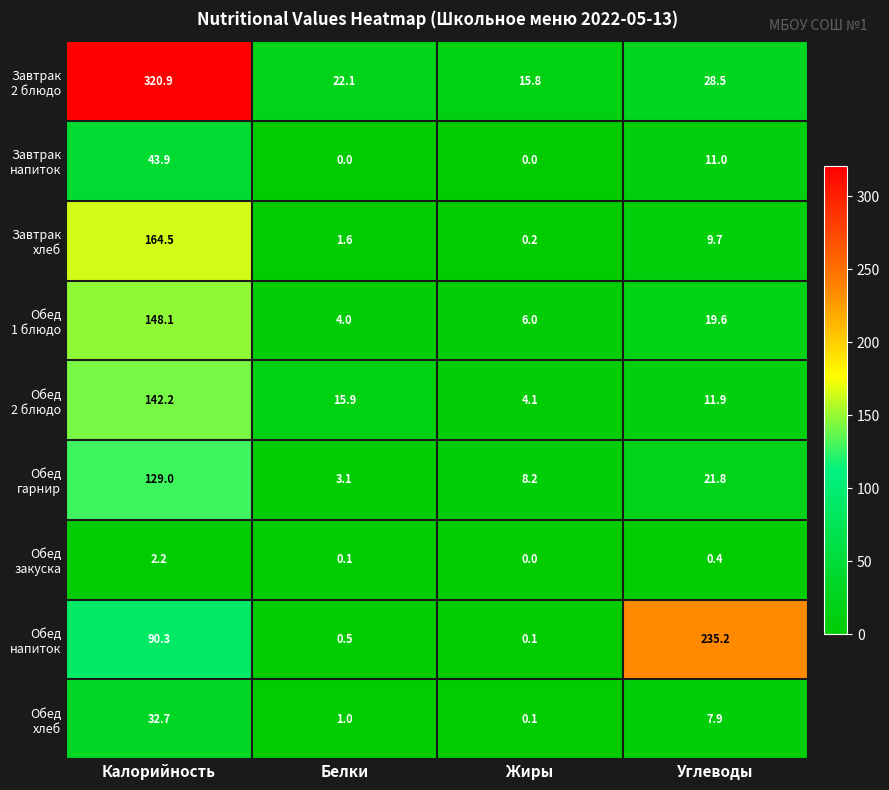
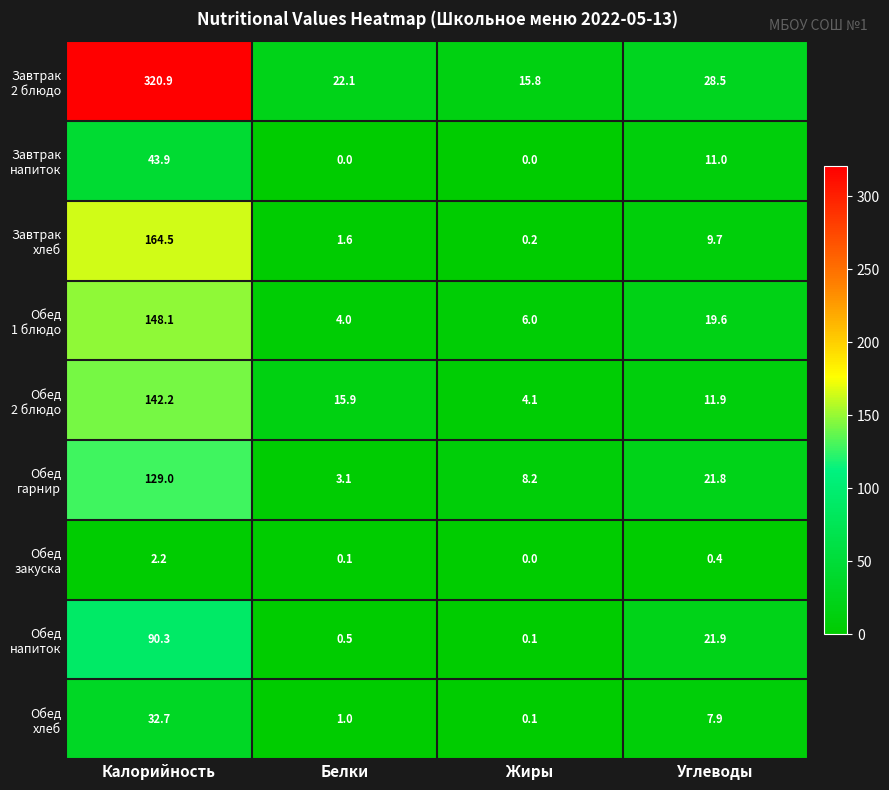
Обед напиток, Углеводы: 235.2 -> 21.9
